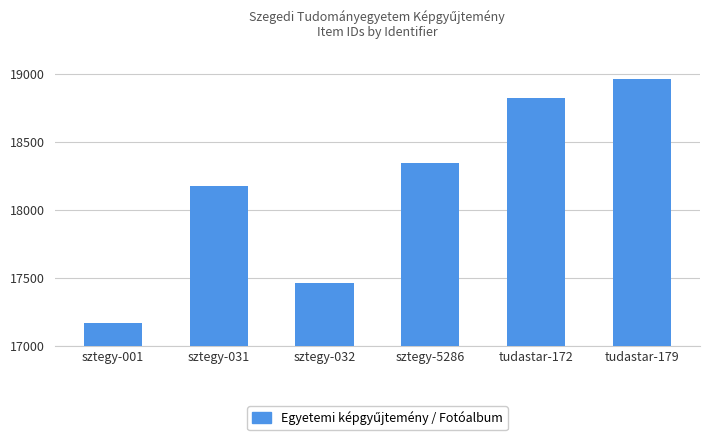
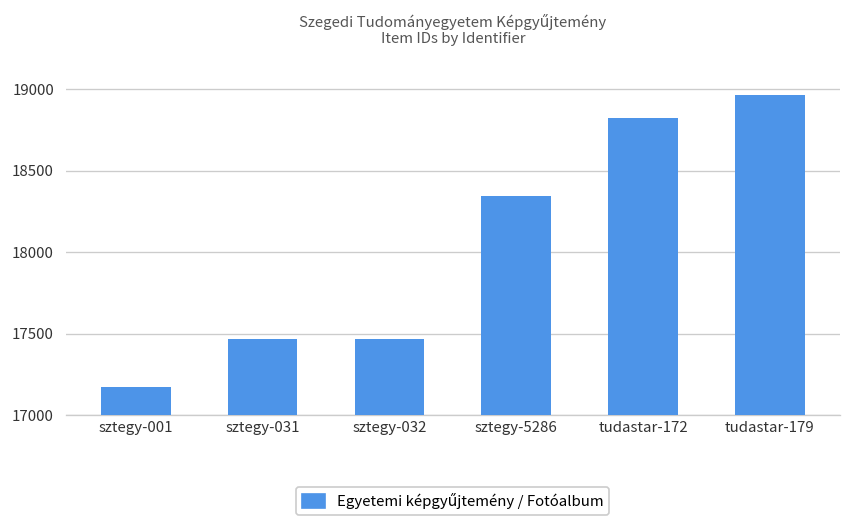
sztegy-031: 18180 -> 17470
